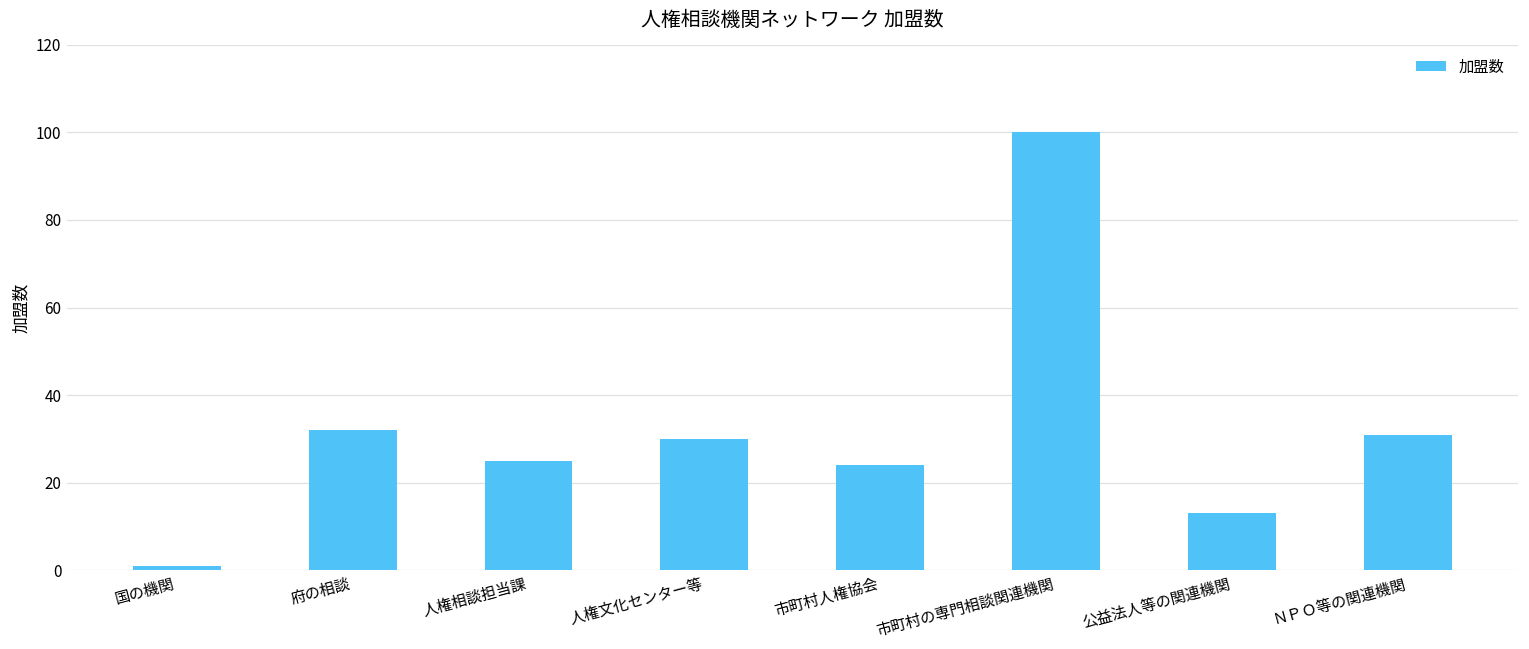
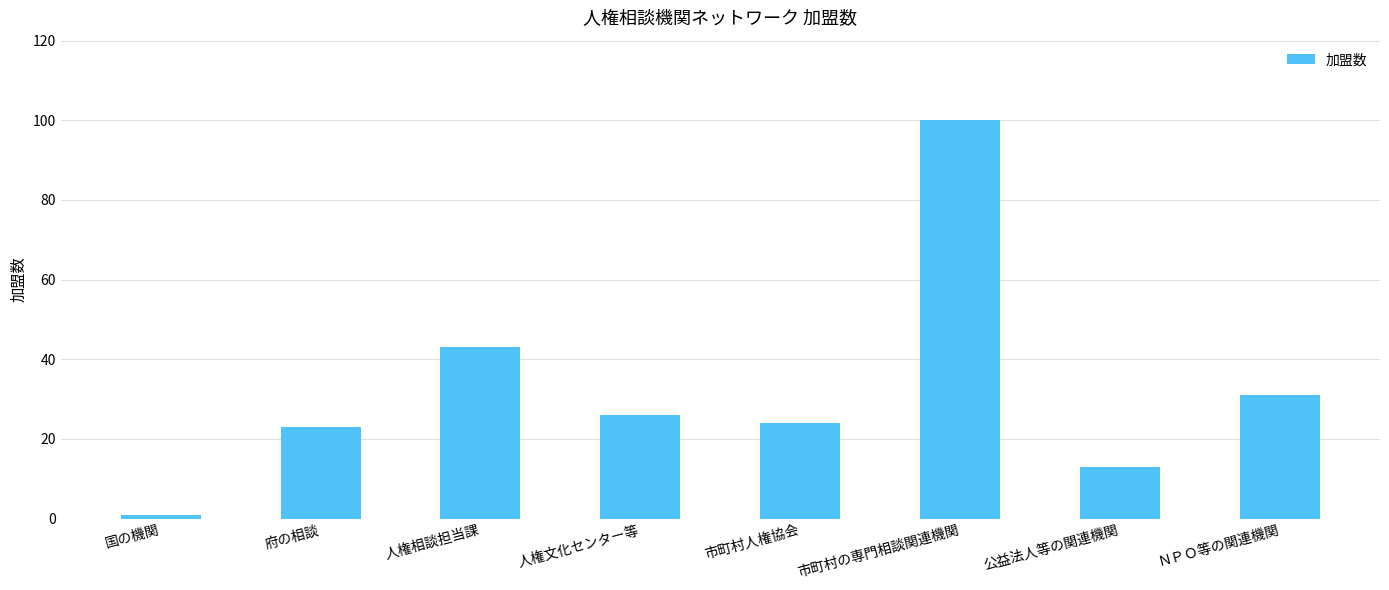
府の相談: 32 -> 23
人権相談担当課: 25 -> 43
人権文化センター等: 30 -> 26
